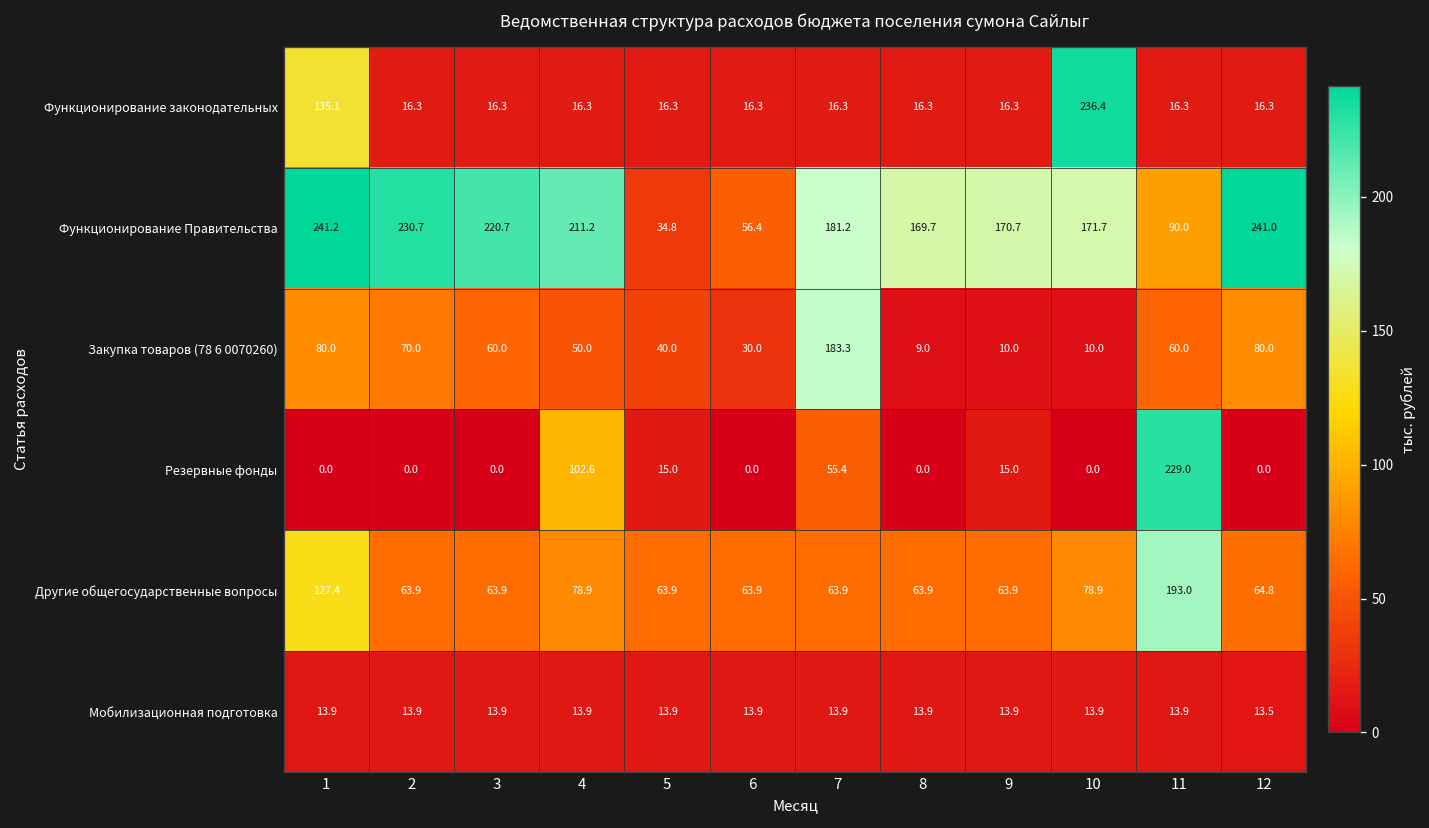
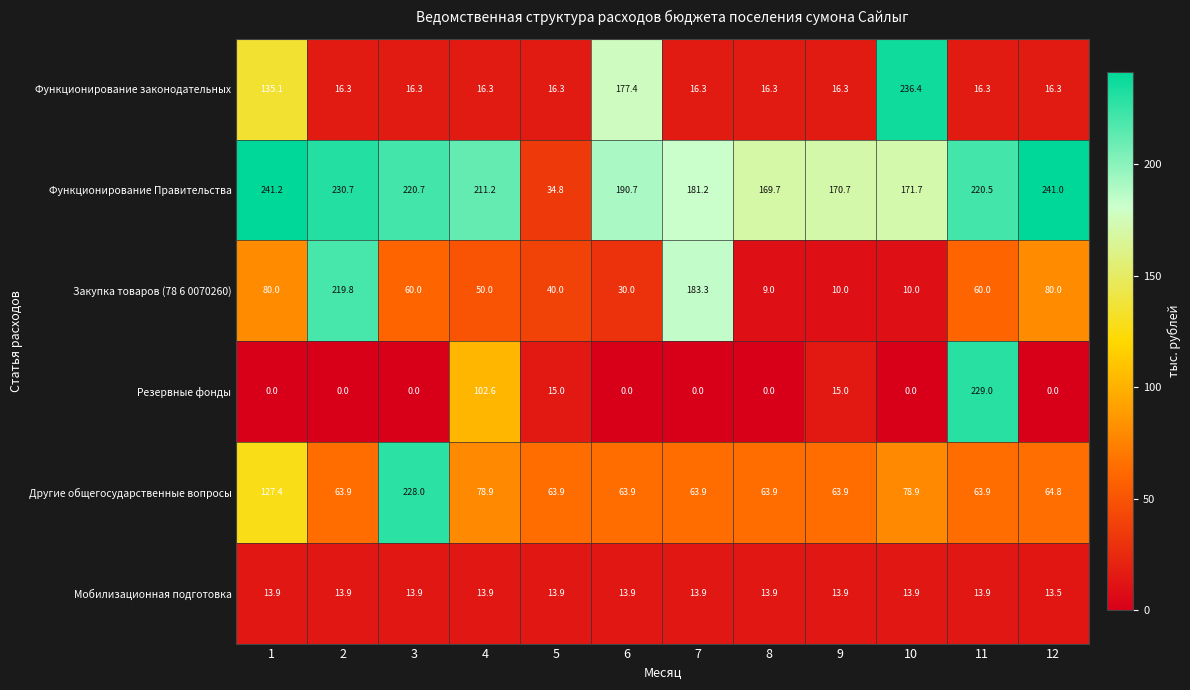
Функционирование законодательных, 6: 16.3 -> 177.4
Функционирование Правительства, 6: 56.4 -> 190.7
Функционирование Правительства, 11: 90.0 -> 220.5
Закупка товаров (78 6 0070260), 2: 70.0 -> 219.8
Резервные фонды, 7: 55.4 -> 0.0
Другие общегосударственные вопросы, 3: 63.9 -> 228.0
Другие общегосударственные вопросы, 11: 193.0 -> 63.9
